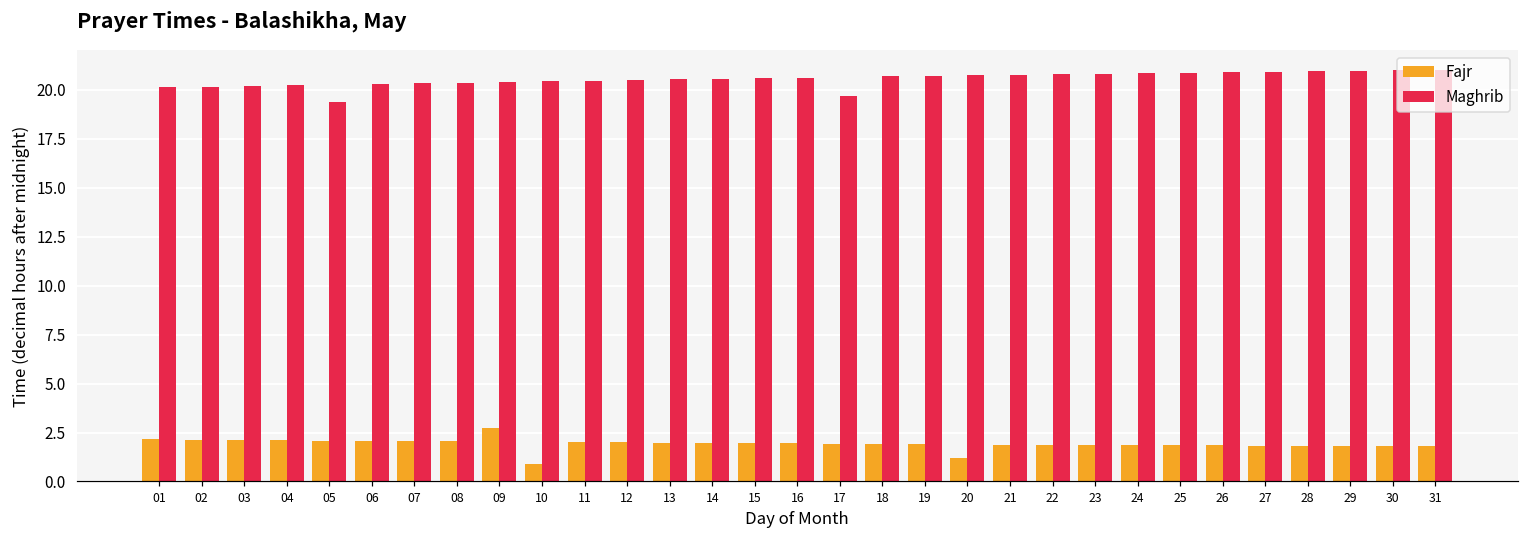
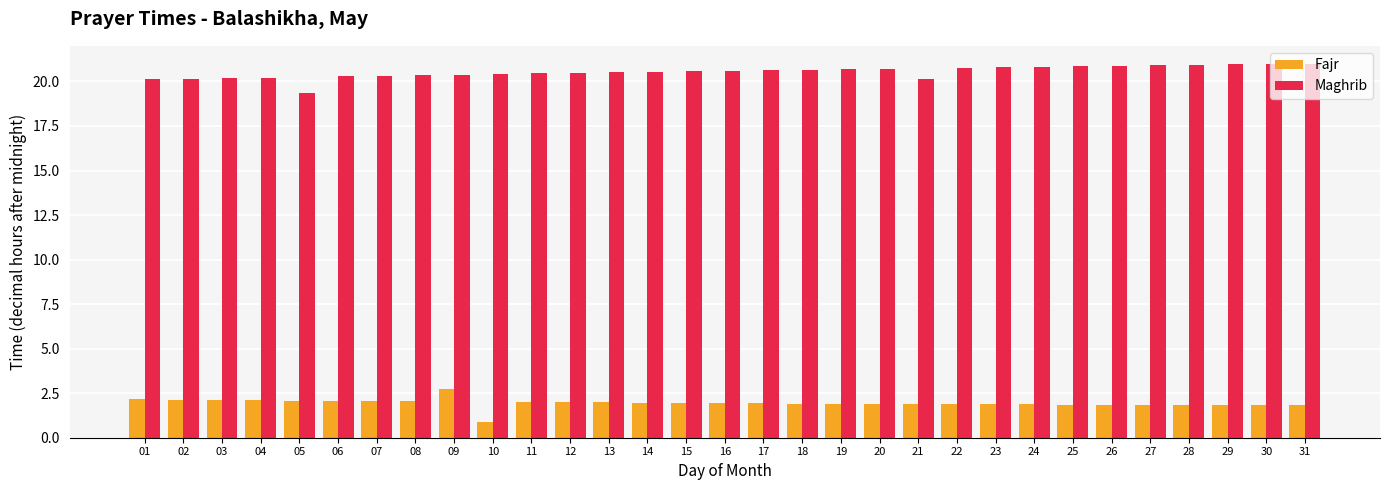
Maghrib, 17: 19.7 -> 20.6
Fajr, 20: 1.2 -> 1.9
Maghrib, 21: 20.8 -> 20.1
